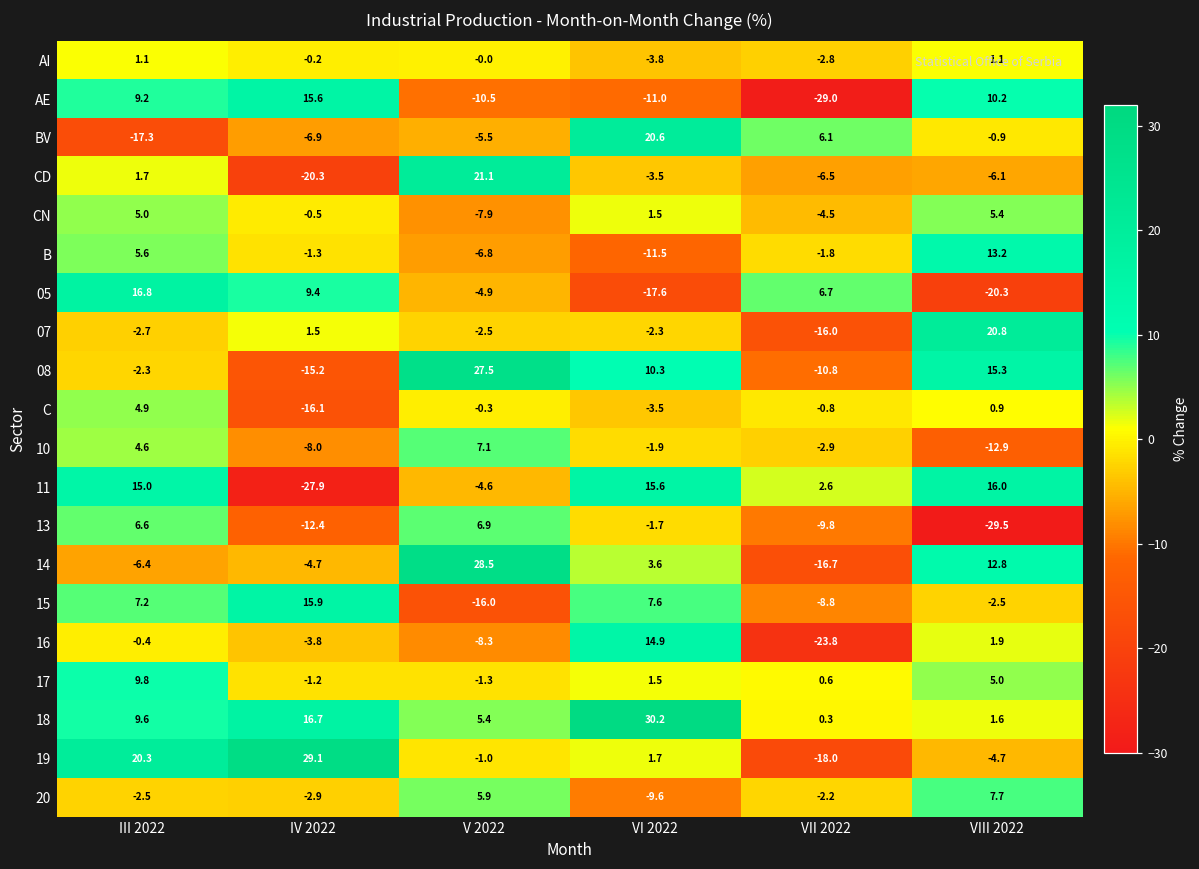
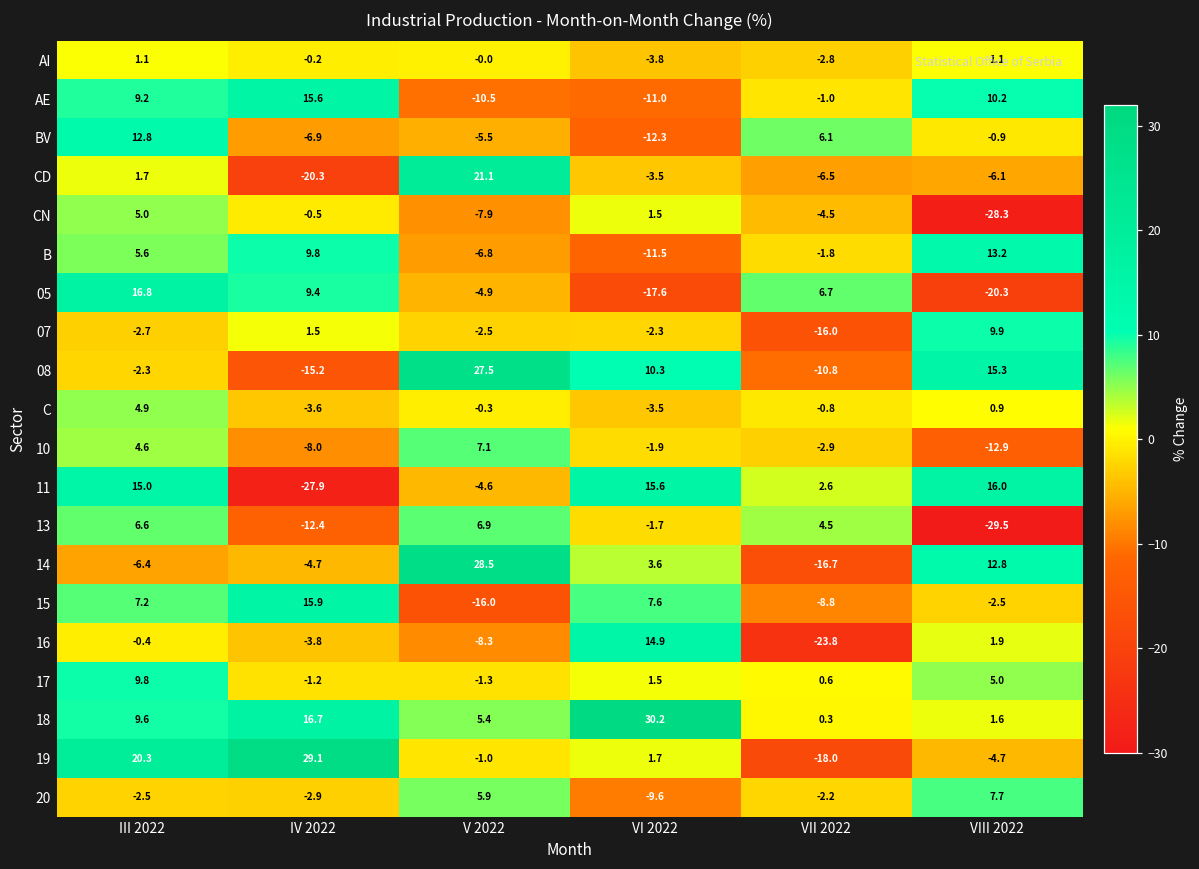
AE, VII 2022: -29.0 -> -1.0
BV, III 2022: -17.3 -> 12.8
BV, VI 2022: 20.6 -> -12.3
CN, VIII 2022: 5.4 -> -28.3
B, IV 2022: -1.3 -> 9.8
07, VIII 2022: 20.8 -> 9.9
C, IV 2022: -16.1 -> -3.6
13, VII 2022: -9.8 -> 4.5
